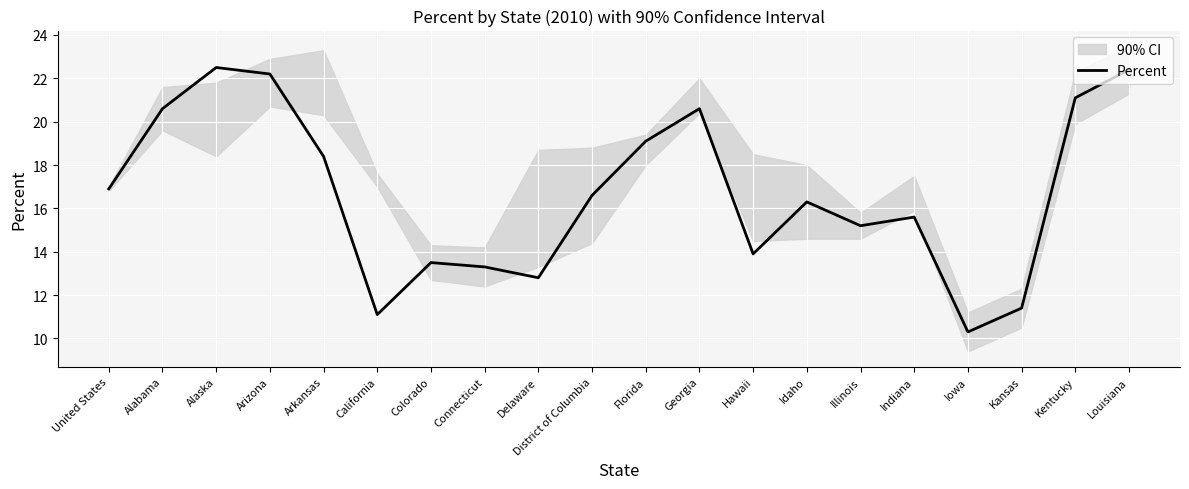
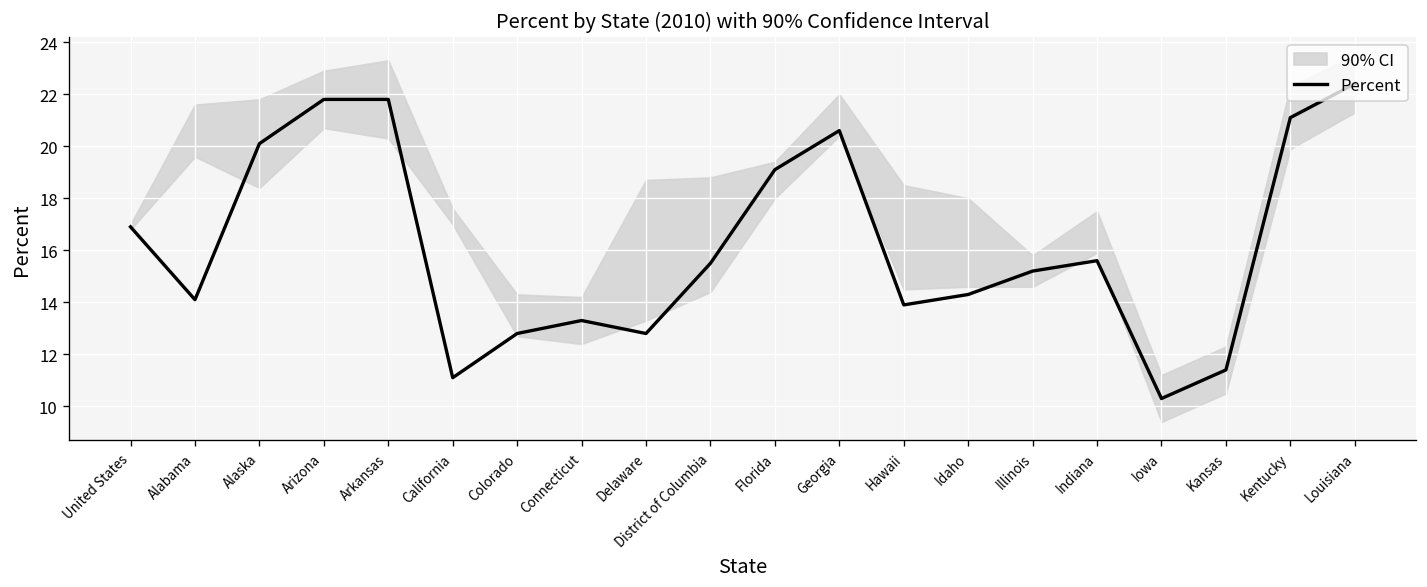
Percent, Alabama: 20.6 -> 14.1
Percent, Alaska: 22.5 -> 20.1
Percent, Arizona: 22.2 -> 21.8
Percent, Arkansas: 18.4 -> 21.8
Percent, Colorado: 13.5 -> 12.8
Percent, District of Columbia: 16.6 -> 15.5
Percent, Idaho: 16.3 -> 14.3
